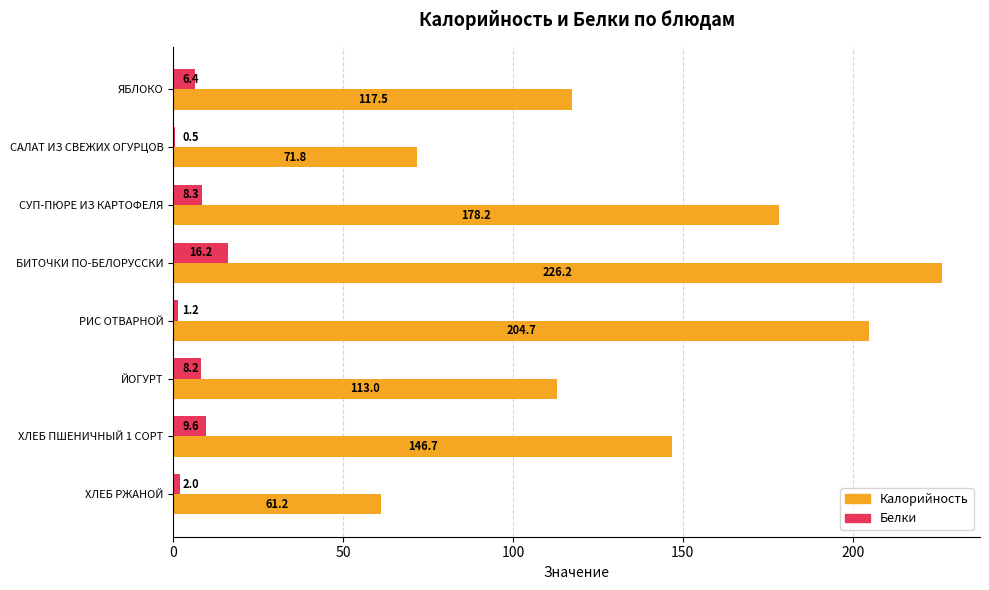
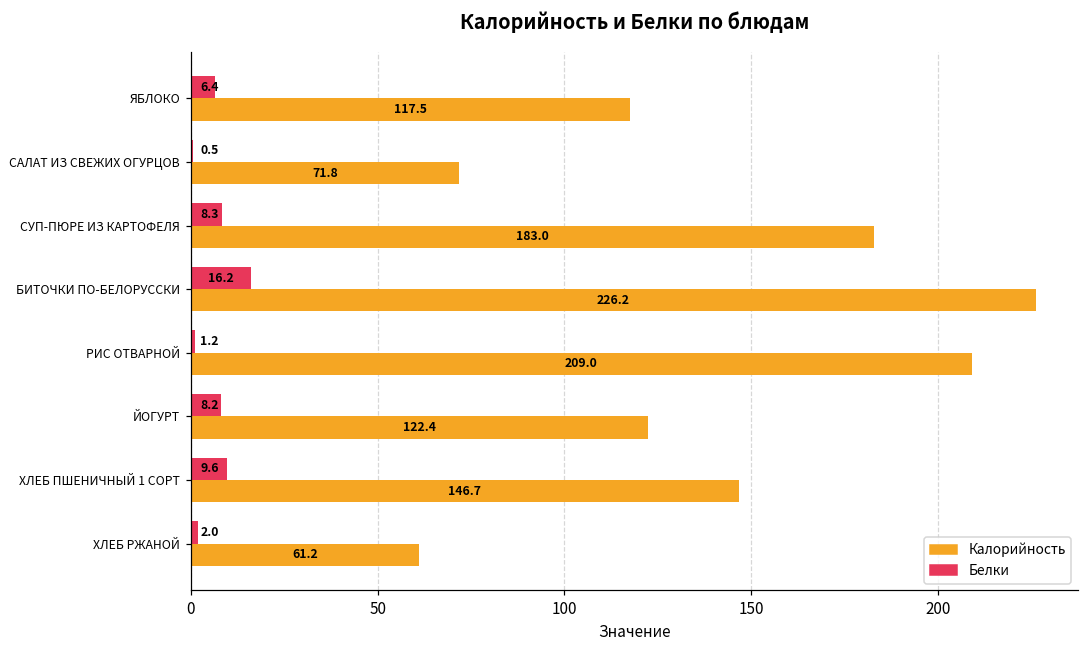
Калорийность, СУП-ПЮРЕ ИЗ КАРТОФЕЛЯ: 178.2 -> 183.0
Калорийность, РИС ОТВАРНОЙ: 204.7 -> 209.0
Калорийность, ЙОГУРТ: 113.0 -> 122.4
